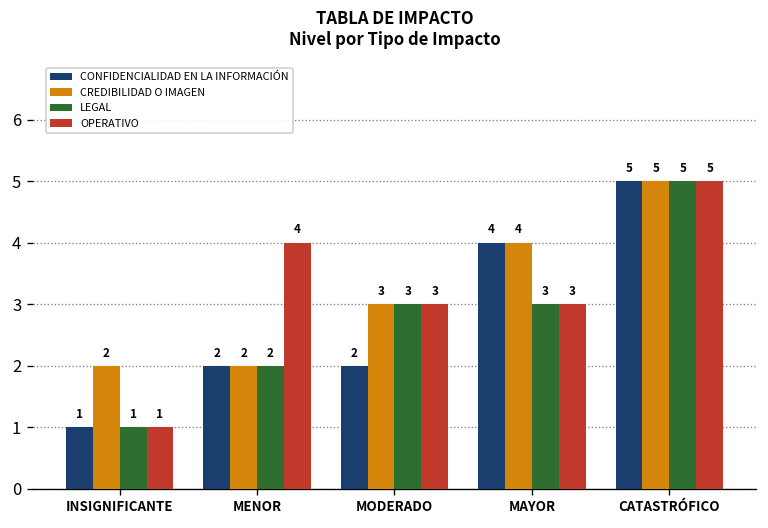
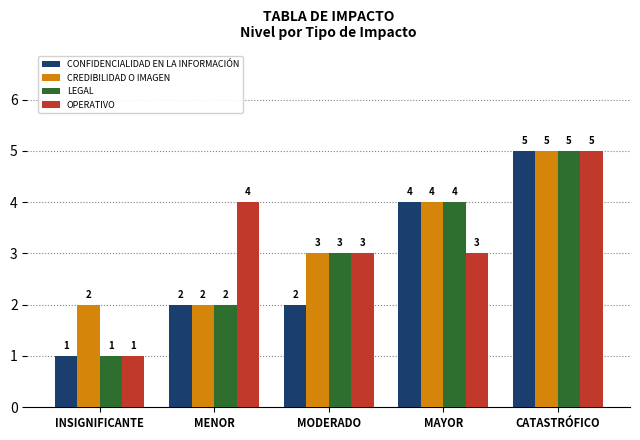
LEGAL, MAYOR: 3 -> 4
